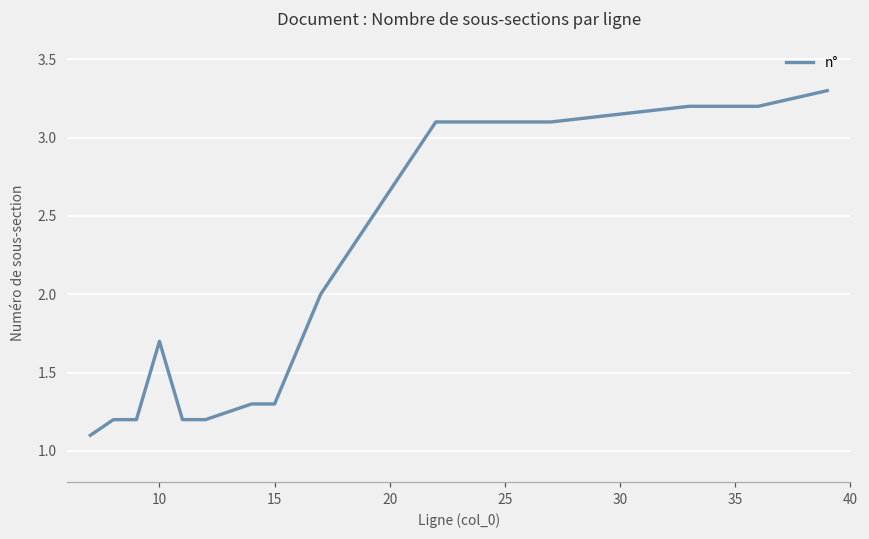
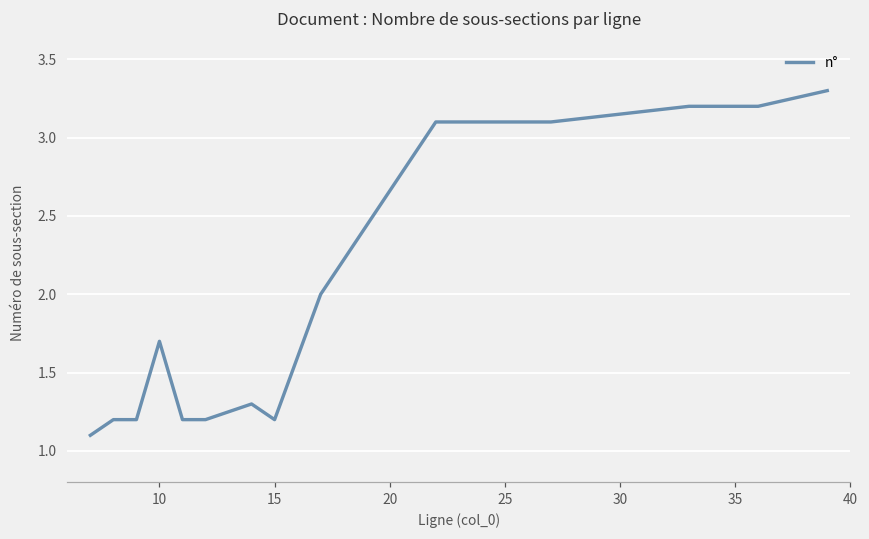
15: 1.3 -> 1.2
